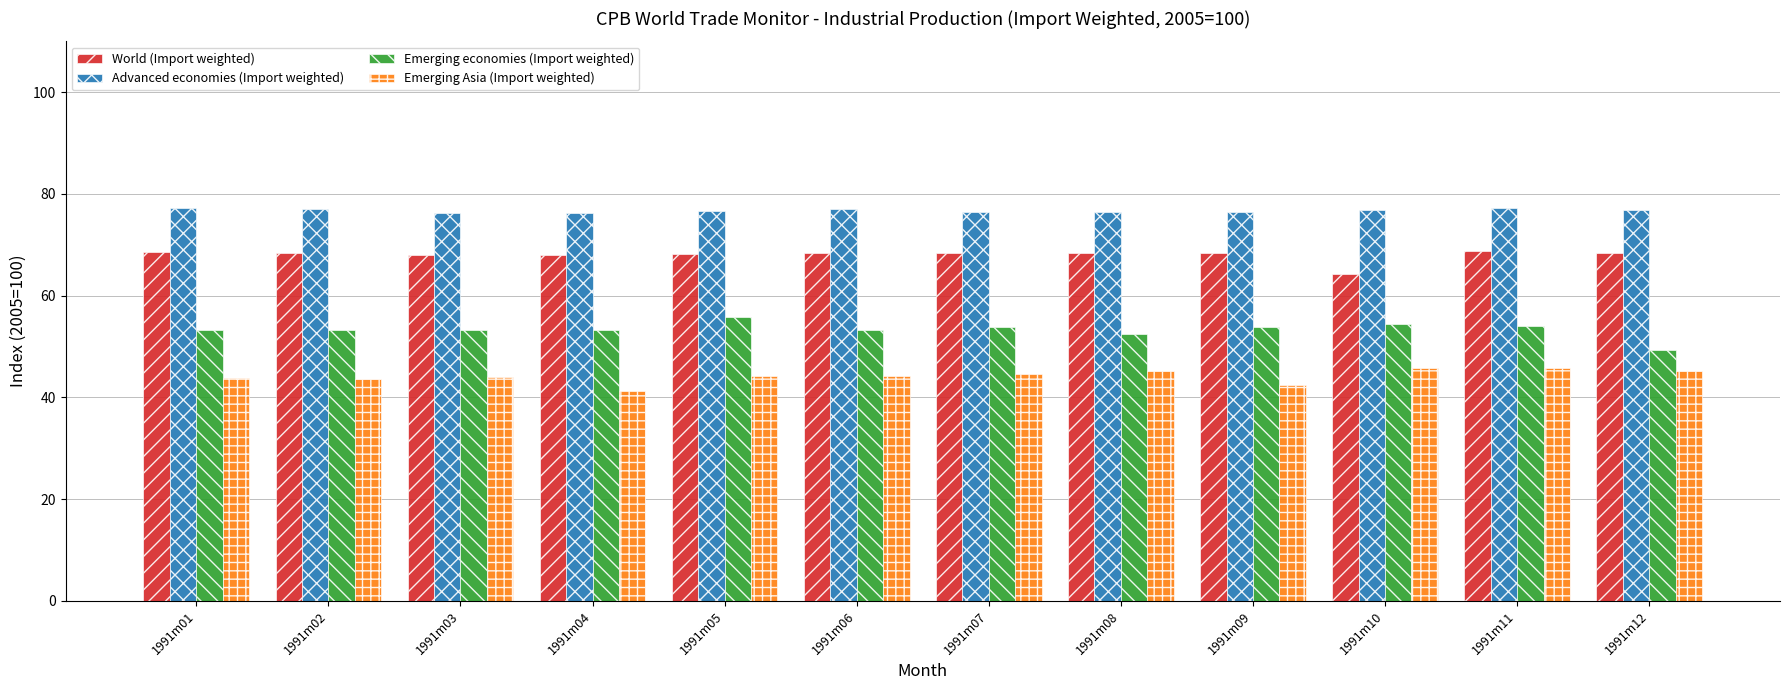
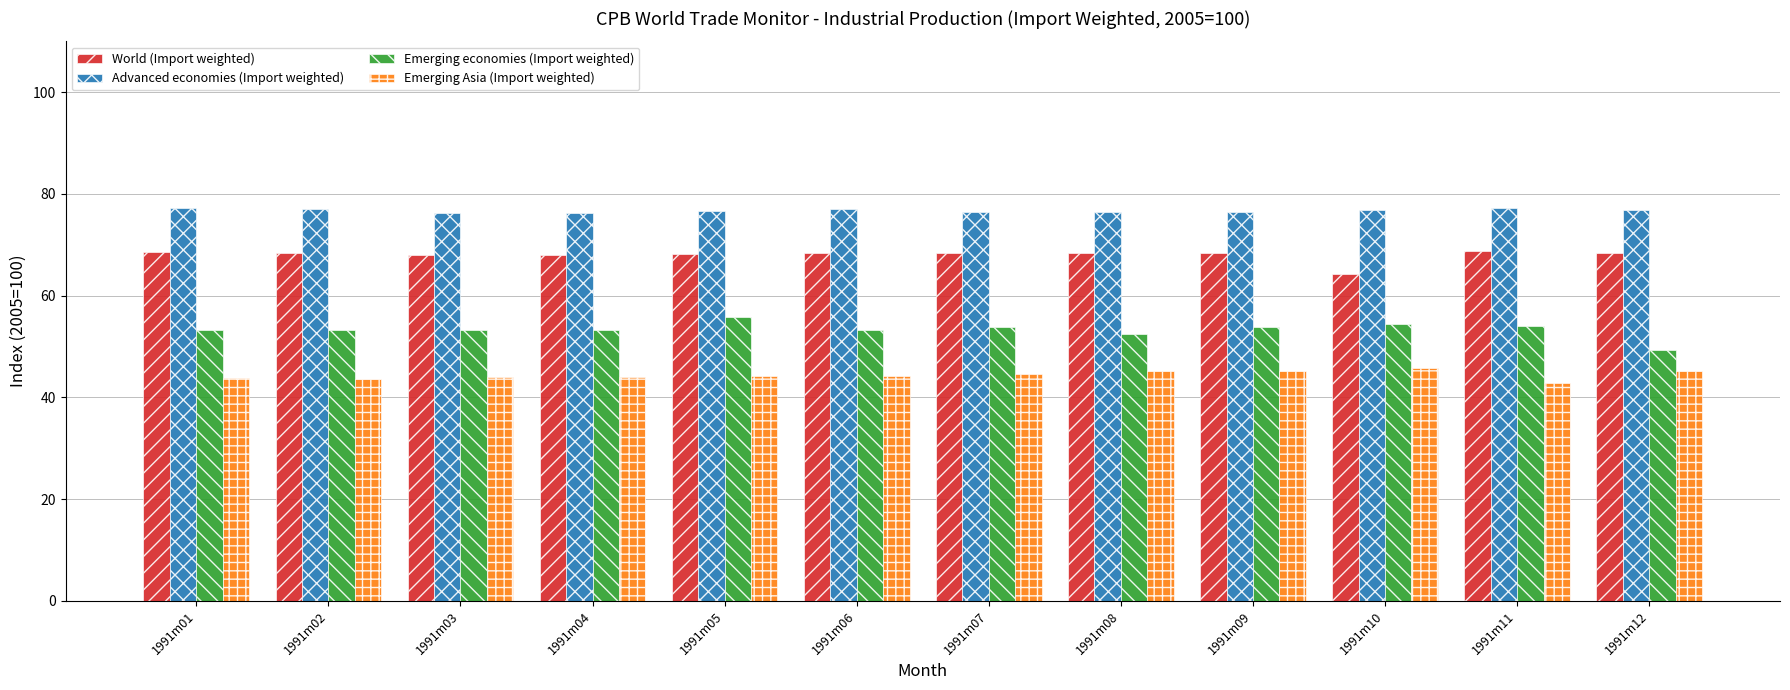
Emerging Asia (Import weighted), 1991m04: 41 -> 44
Emerging Asia (Import weighted), 1991m09: 43 -> 45
Emerging Asia (Import weighted), 1991m11: 46 -> 43
